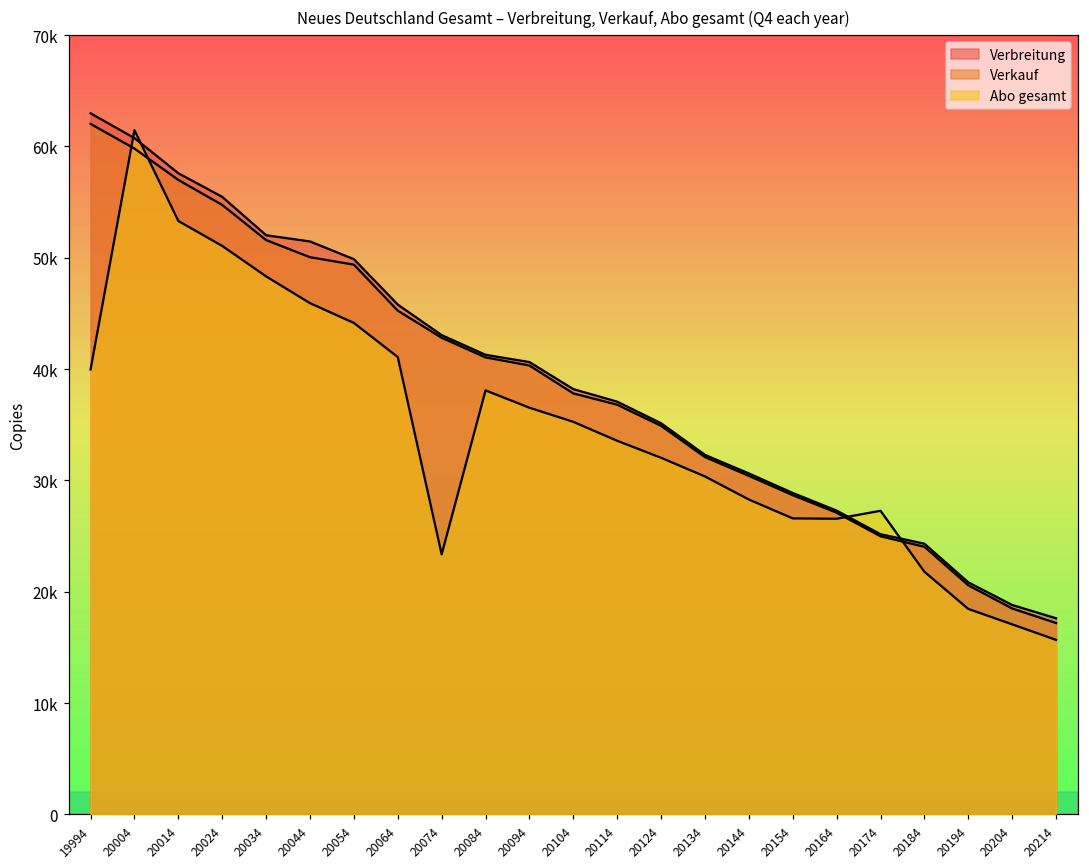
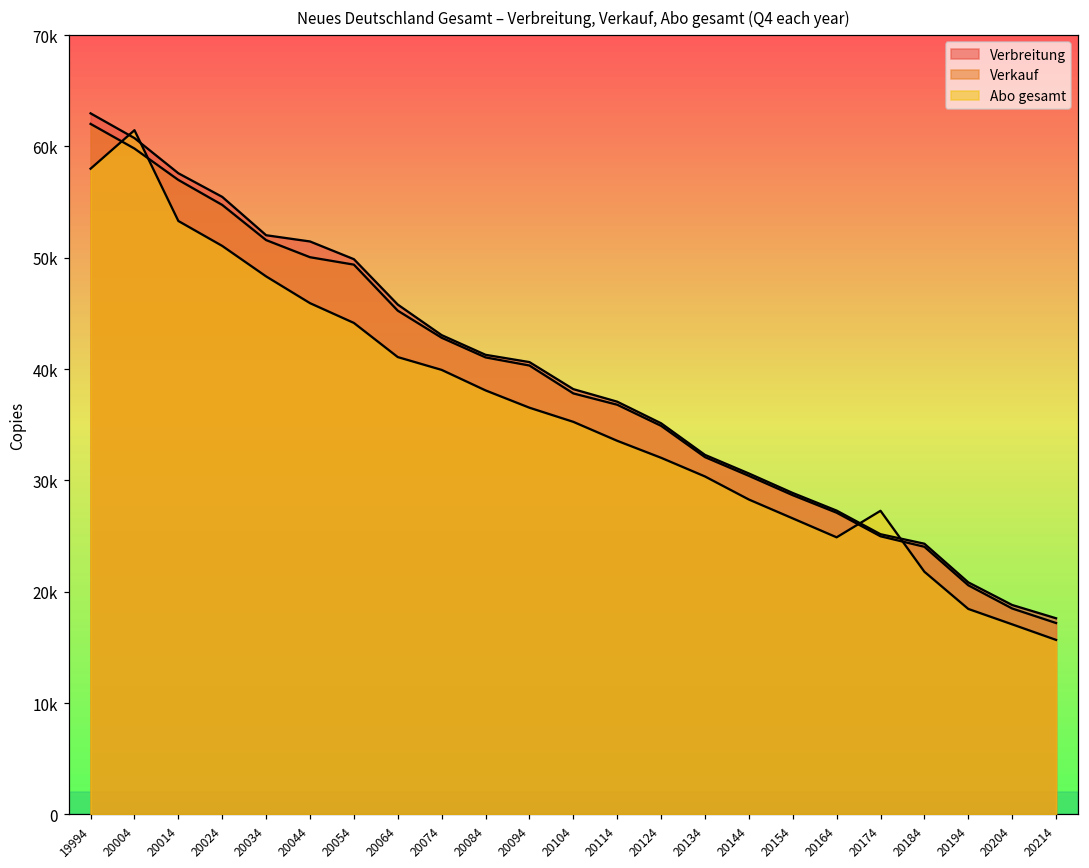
Abo gesamt, 19994: 40000 -> 58000
Abo gesamt, 20074: 23400 -> 39900
Abo gesamt, 20164: 26600 -> 24900
